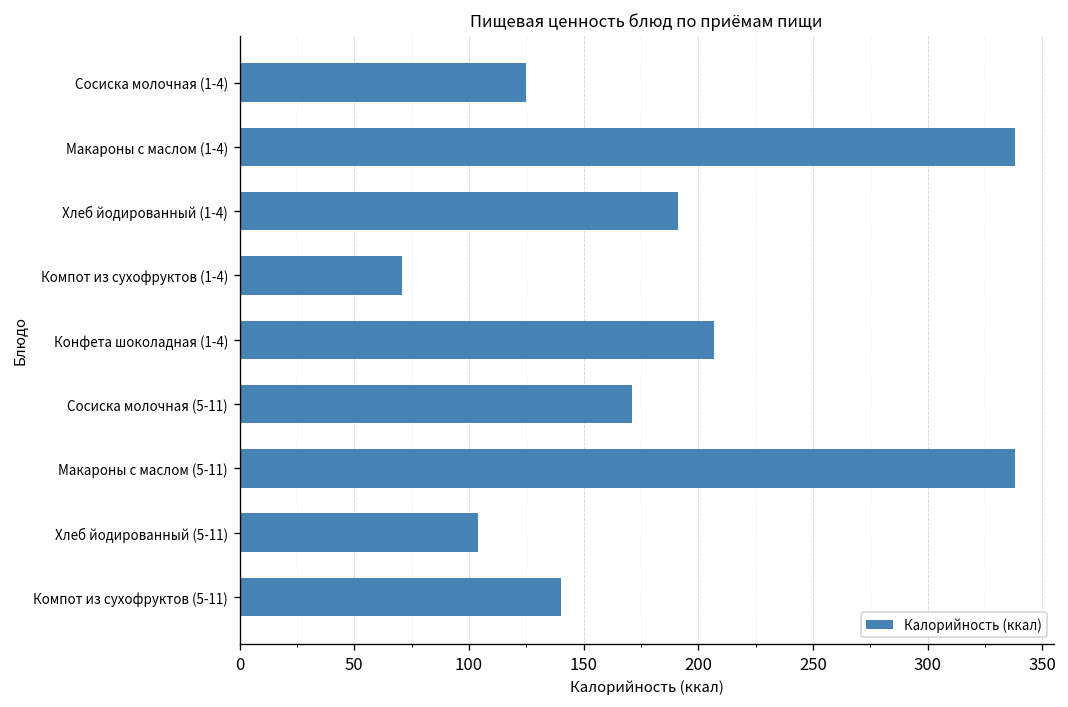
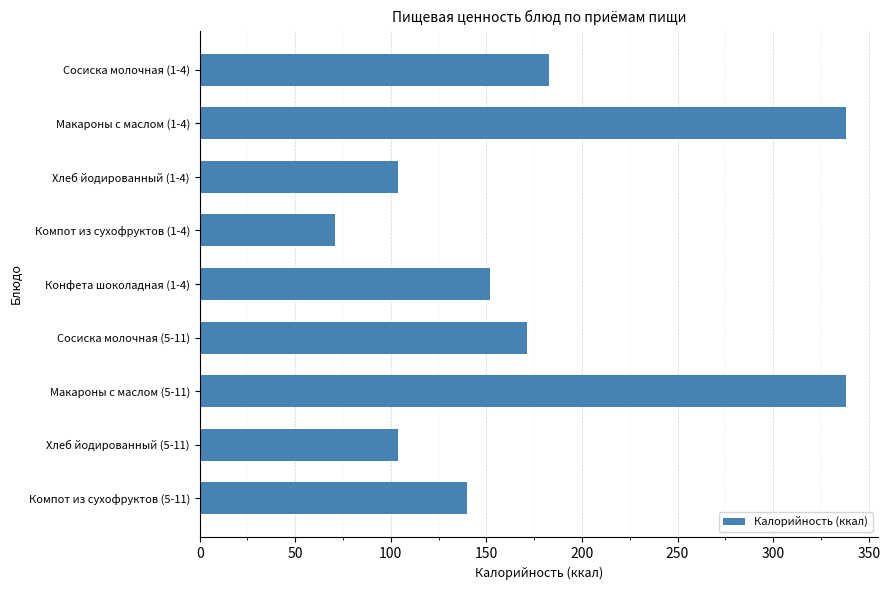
Сосиска молочная (1-4): 125 -> 183
Хлеб йодированный (1-4): 191 -> 104
Конфета шоколадная (1-4): 207 -> 152
